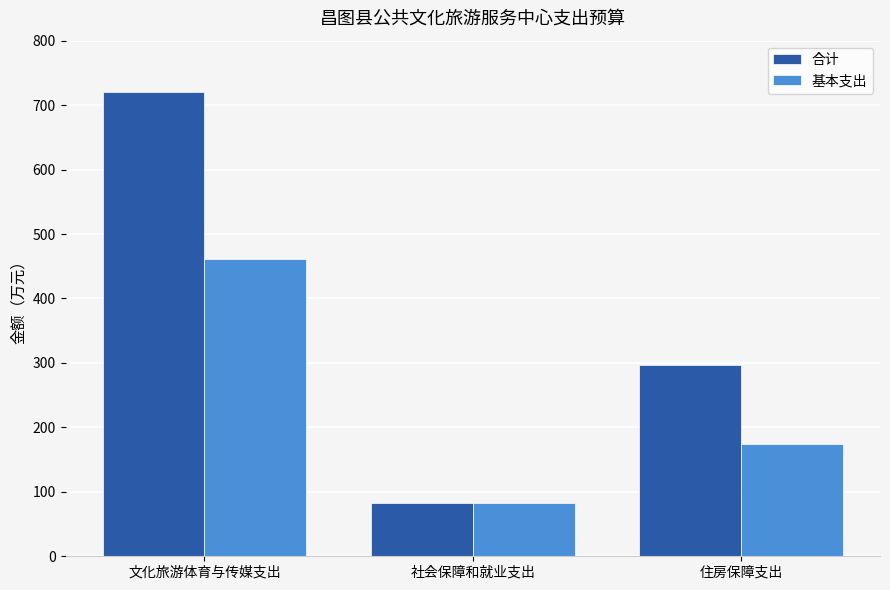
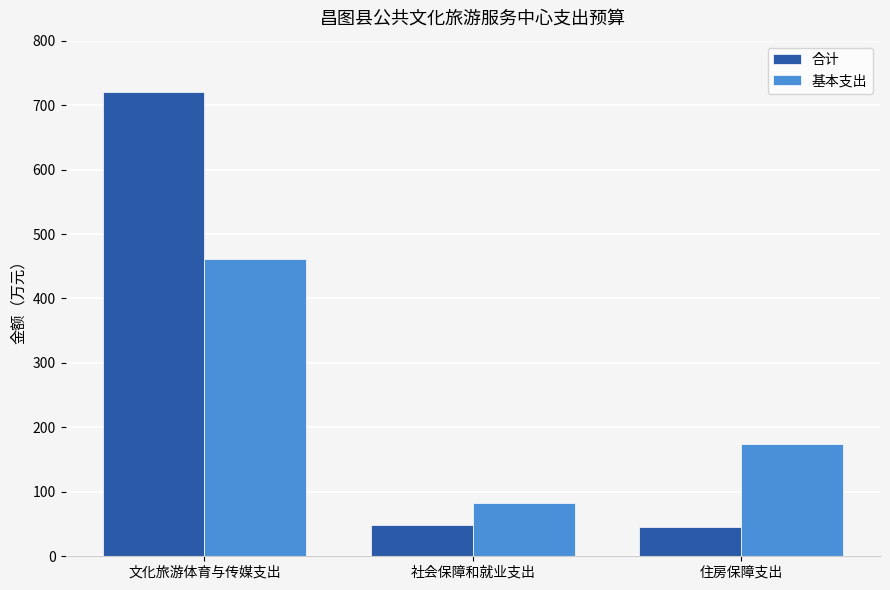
合计, 社会保障和就业支出: 80 -> 50
合计, 住房保障支出: 300 -> 40
